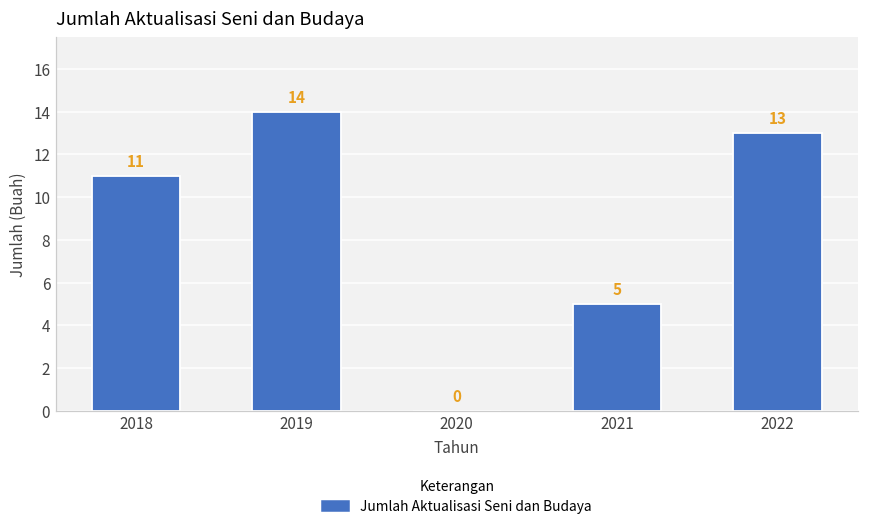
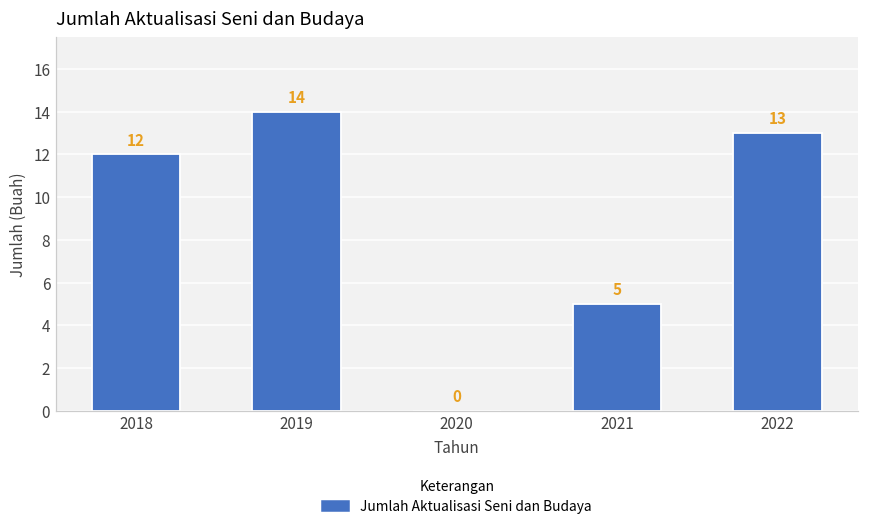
2018: 11 -> 12
